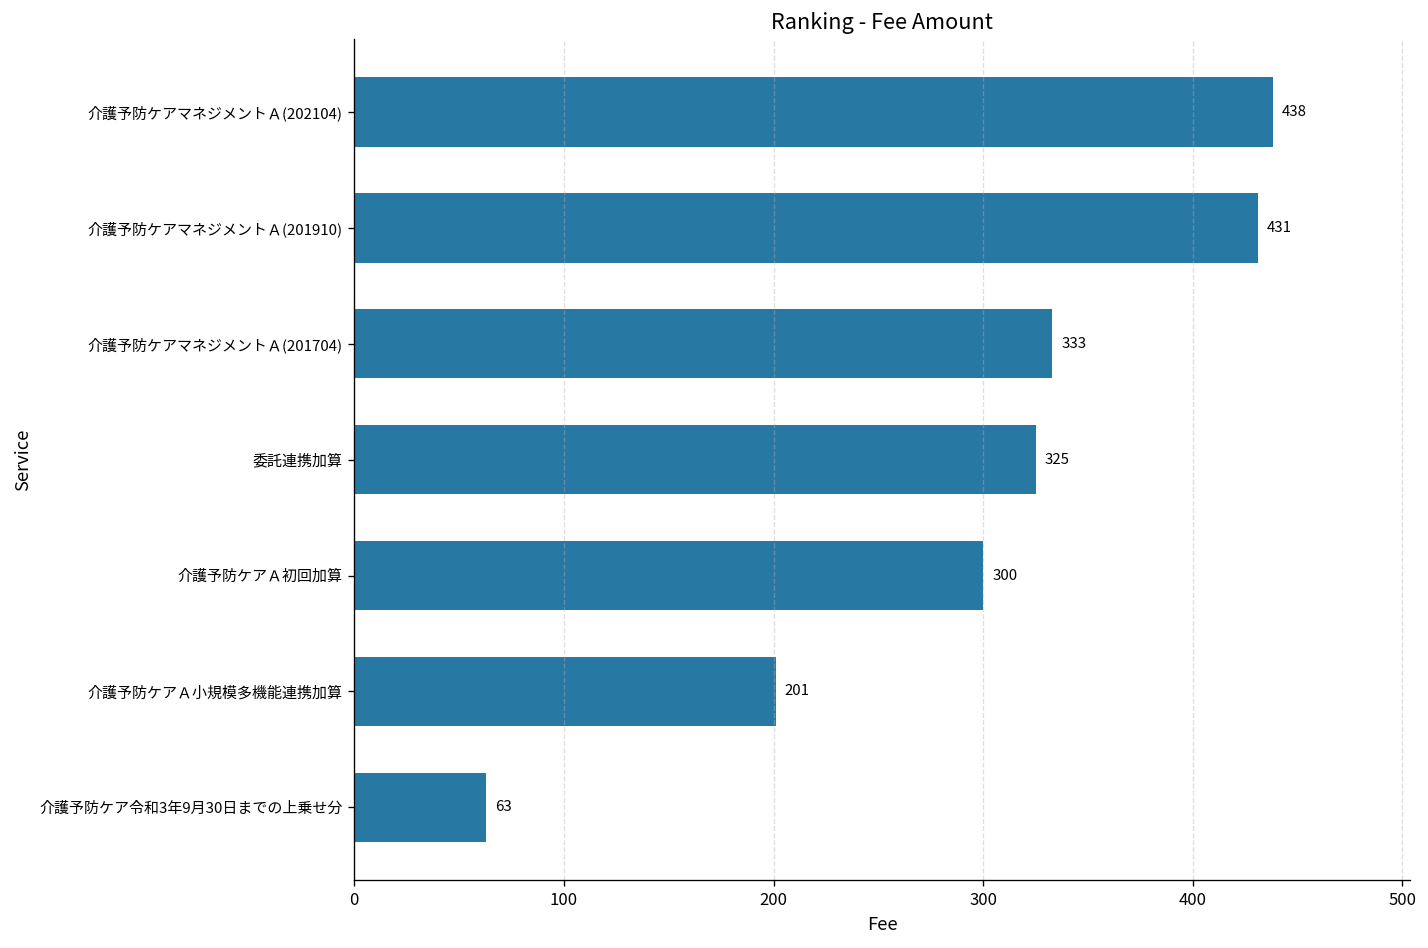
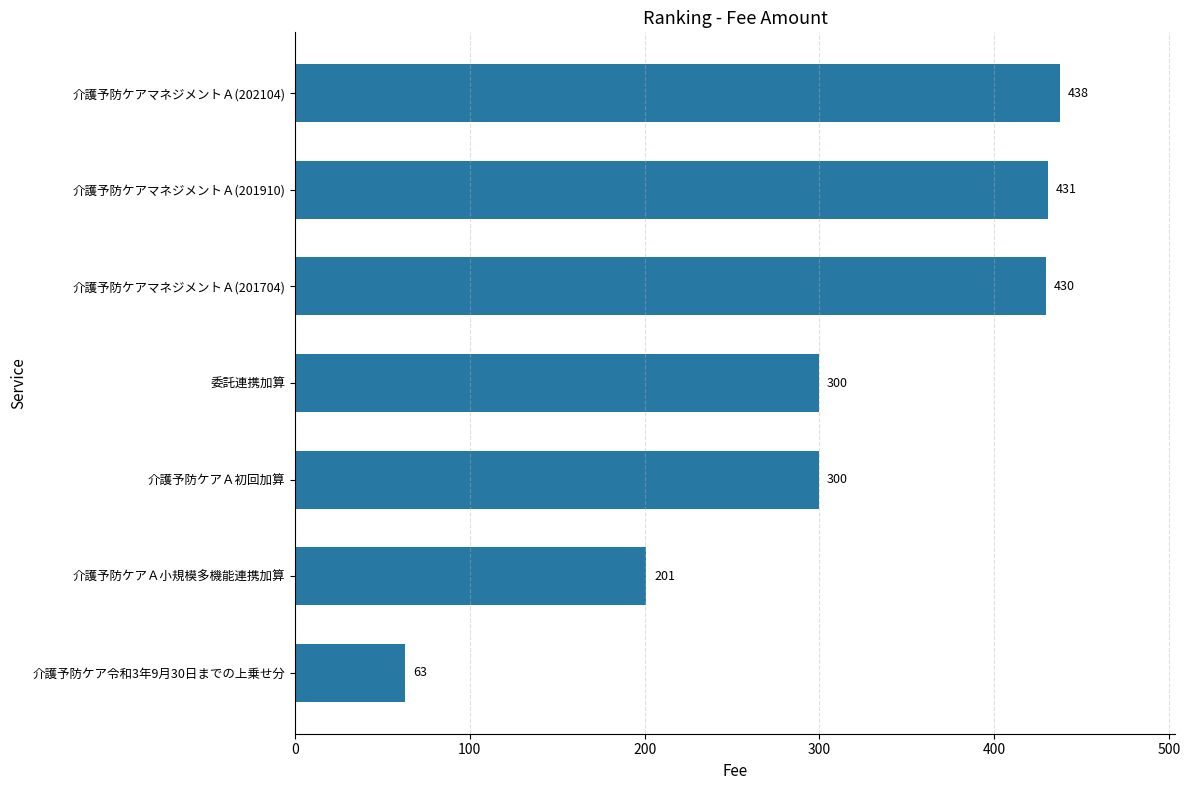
介護予防ケアマネジメントＡ(201704): 333 -> 430
委託連携加算: 325 -> 300
